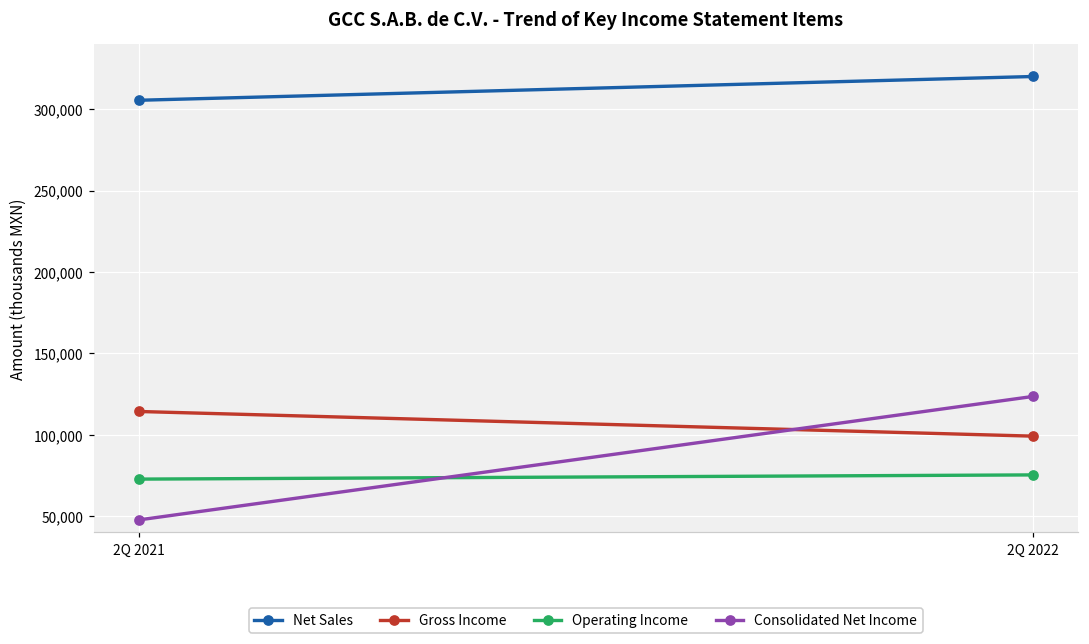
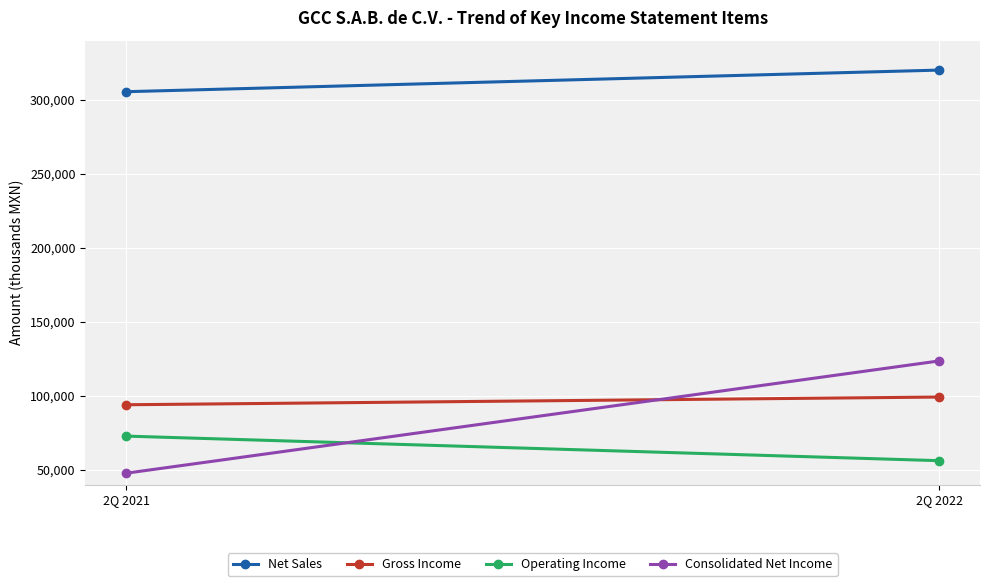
Gross Income, 2Q 2021: 114,000 -> 94,000
Operating Income, 2Q 2022: 75,000 -> 56,000
